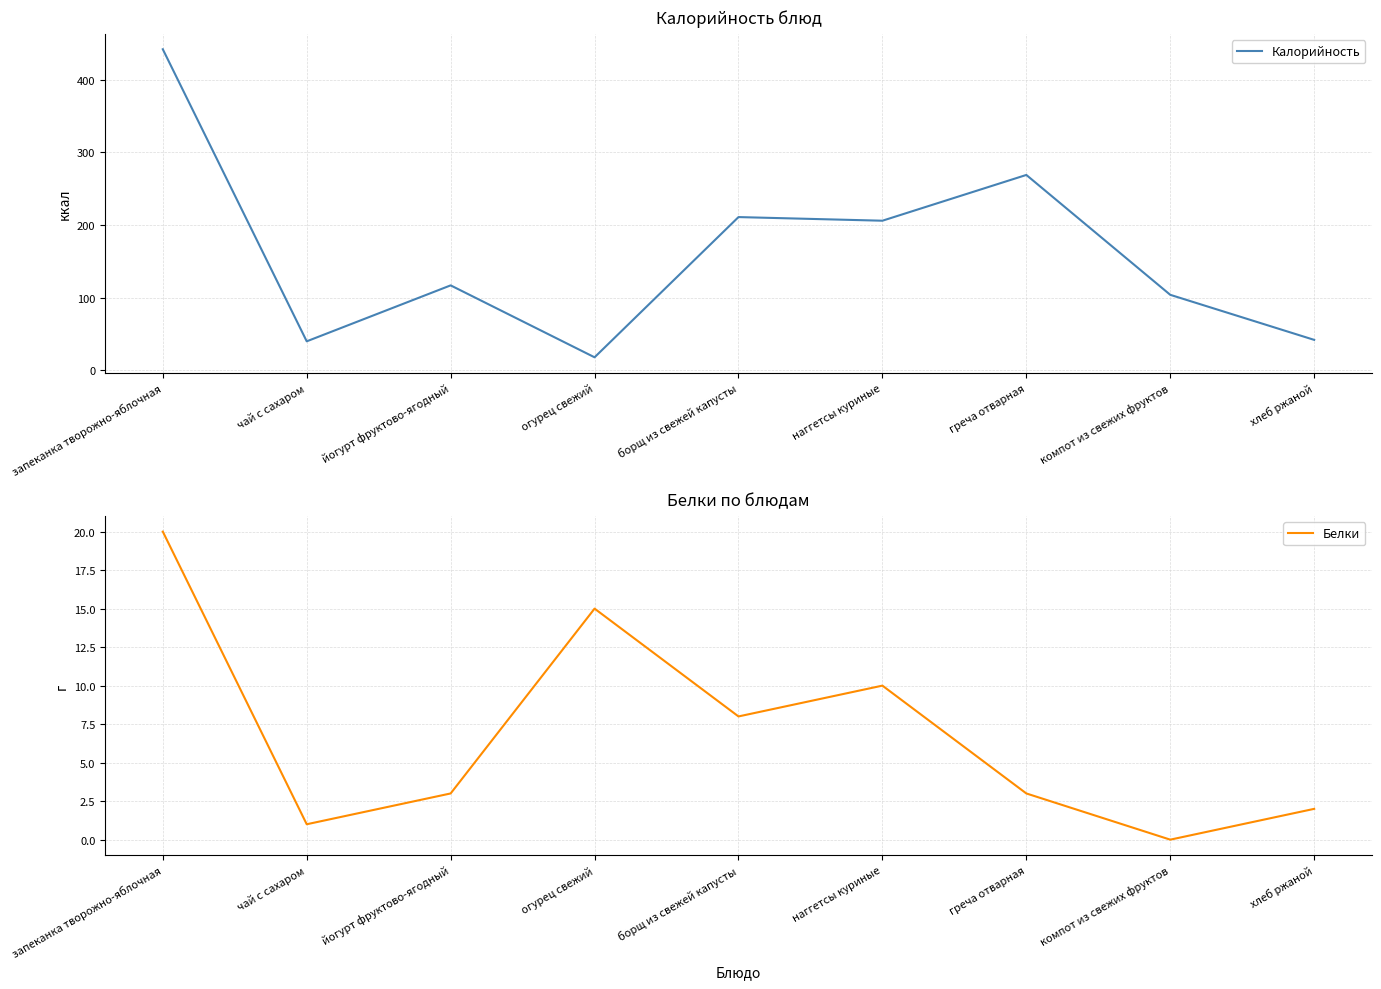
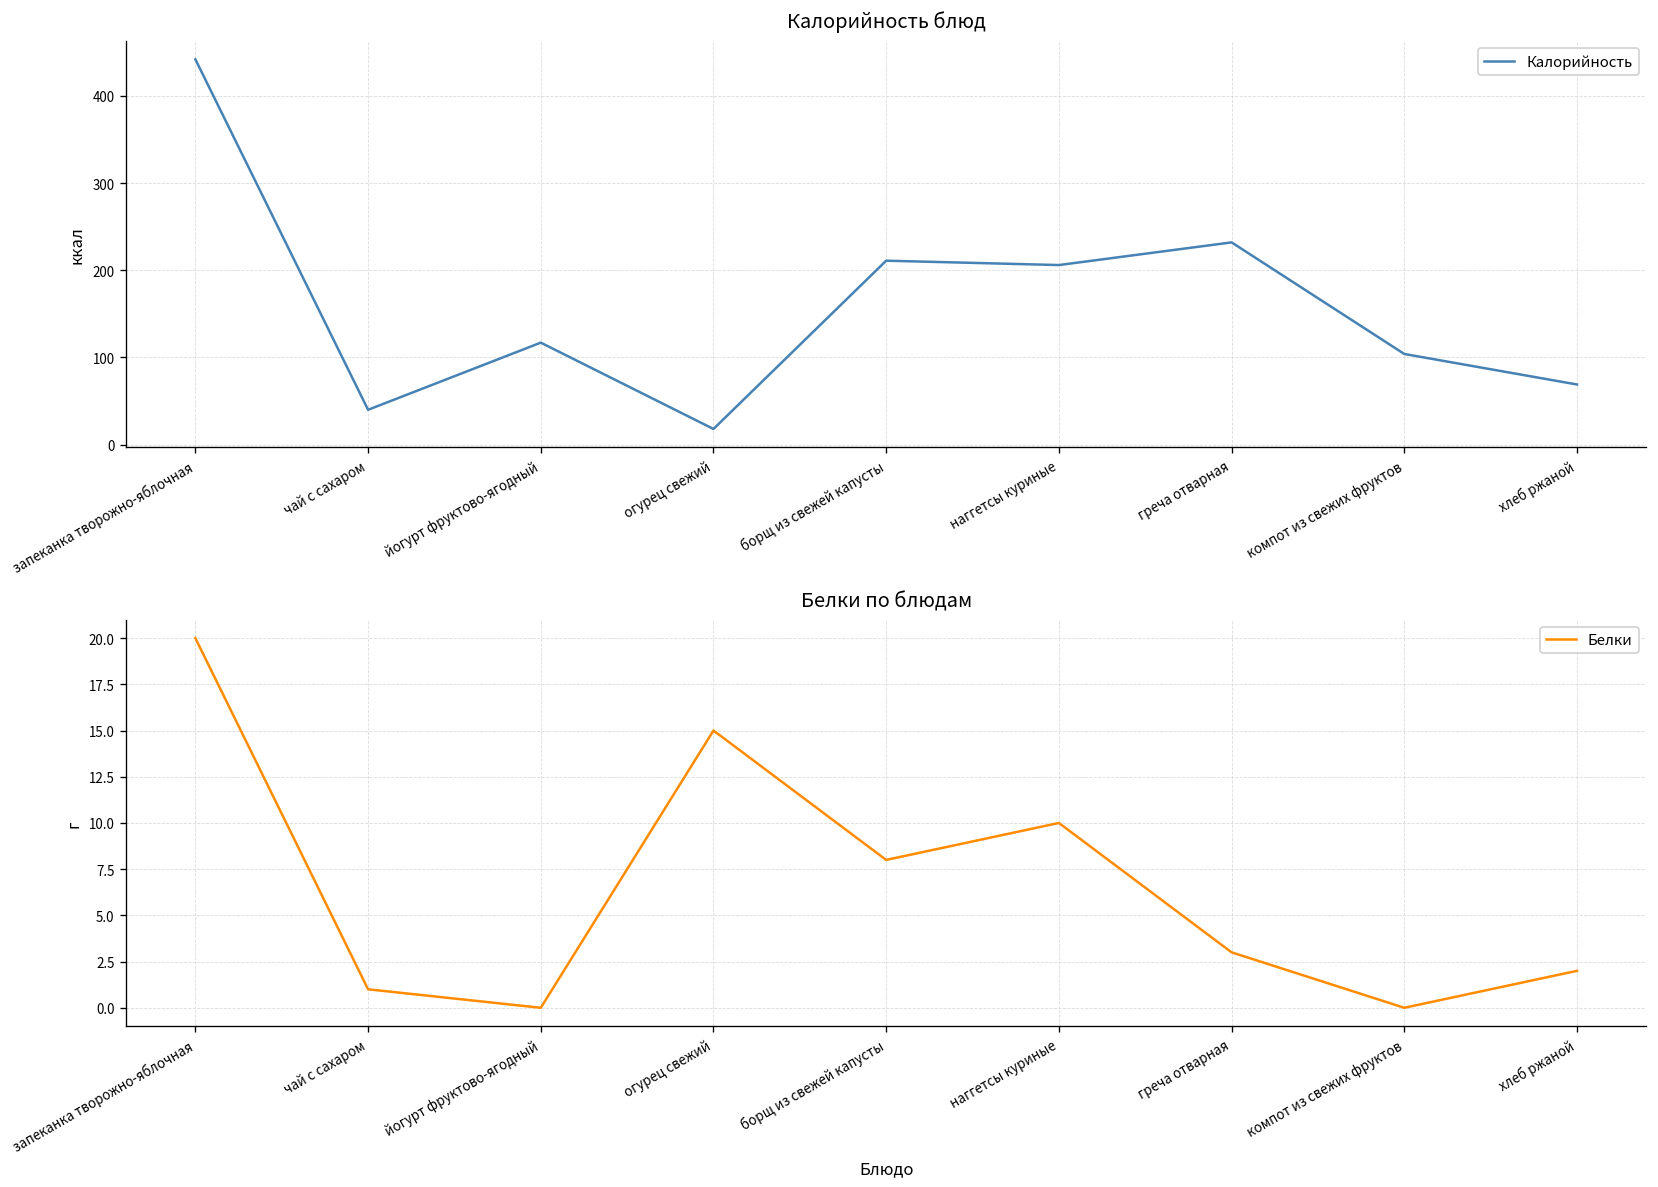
Калорийность блюд, греча отварная: 270 -> 230
Калорийность блюд, хлеб ржаной: 40 -> 70
Белки по блюдам, йогурт фруктово-ягодный: 3 -> 0
